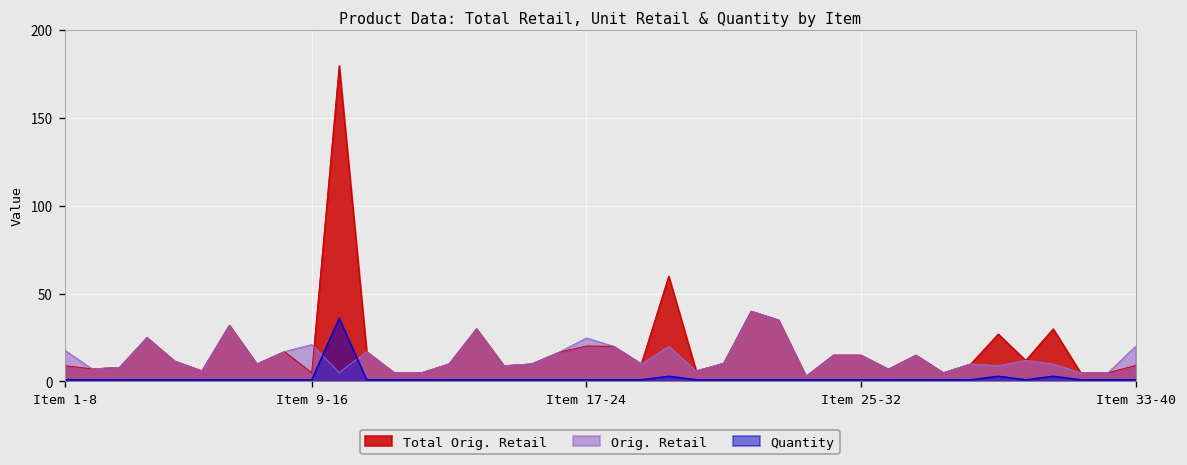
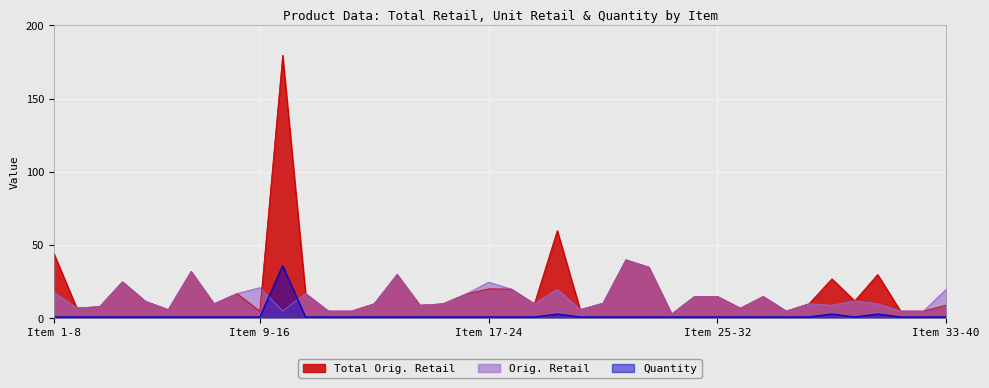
Total Orig. Retail, Item 1-8: 9 -> 44
